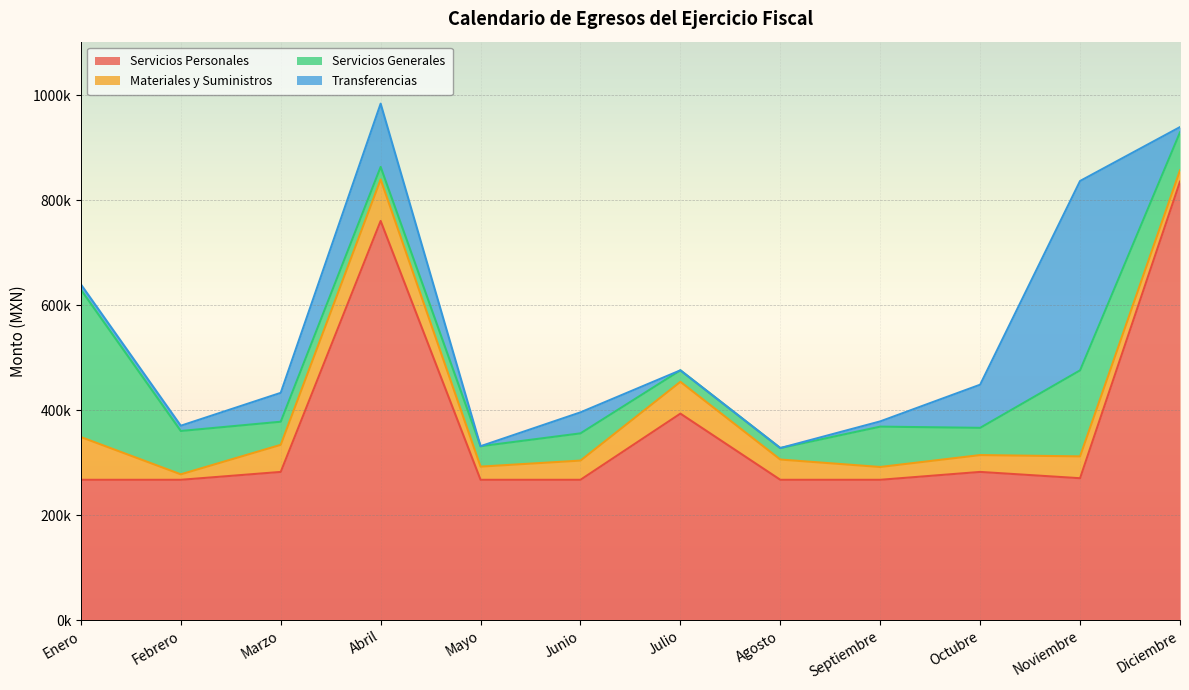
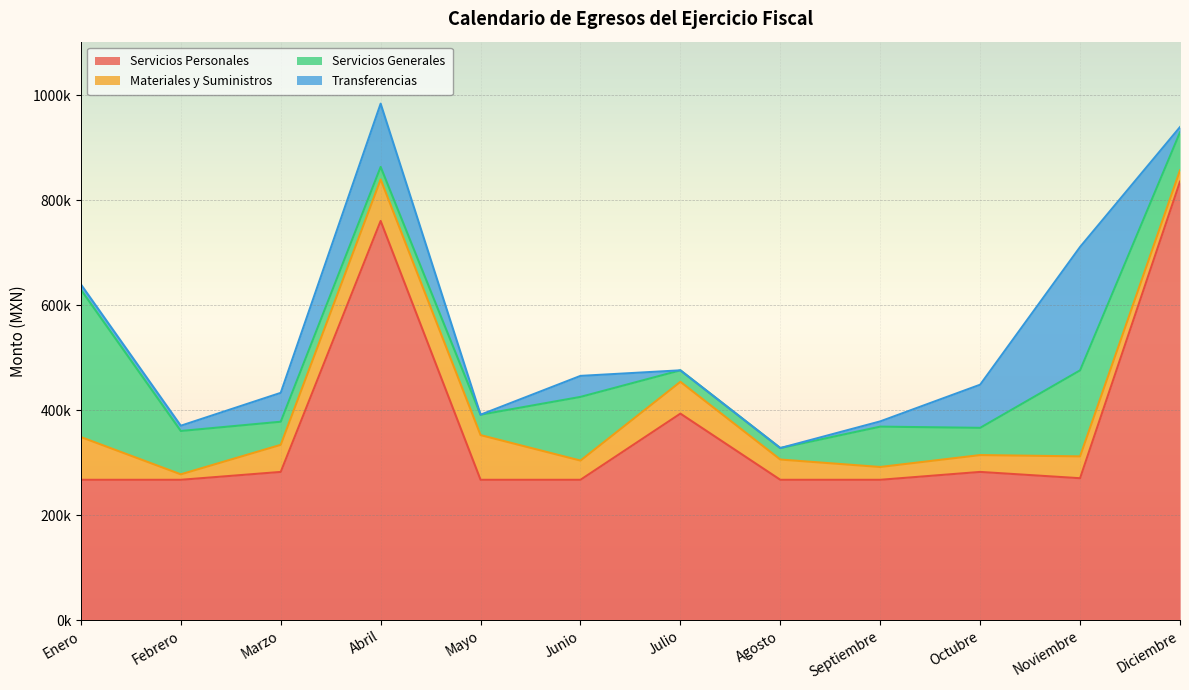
Materiales y Suministros, Mayo: 30000 -> 90000
Servicios Generales, Junio: 50000 -> 120000
Transferencias, Noviembre: 360000 -> 240000
